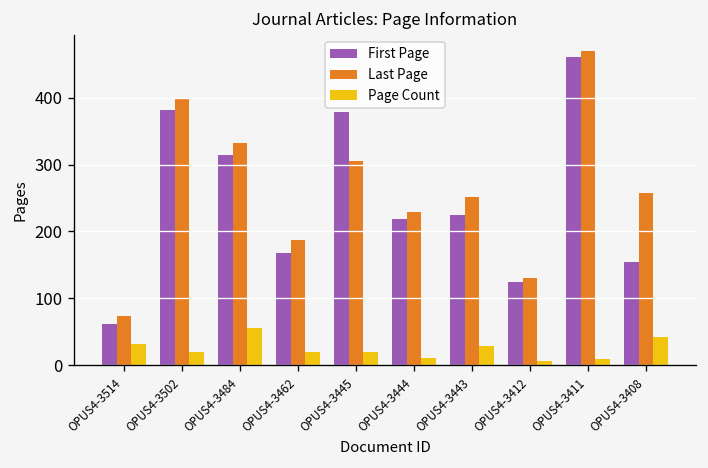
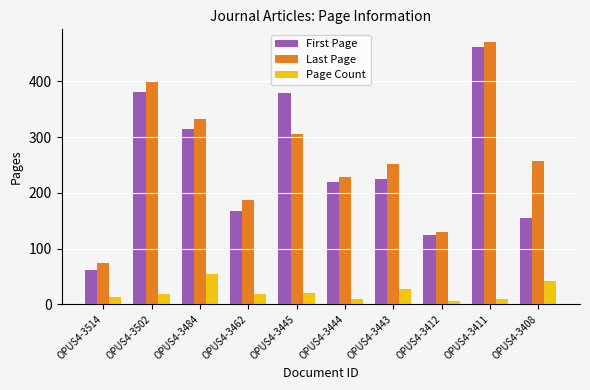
Page Count, OPUS4-3514: 30 -> 10
